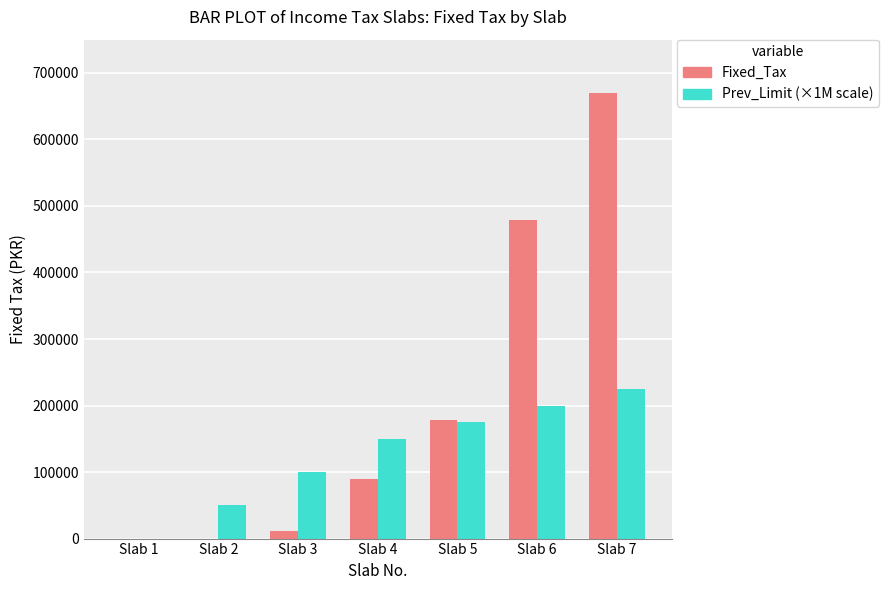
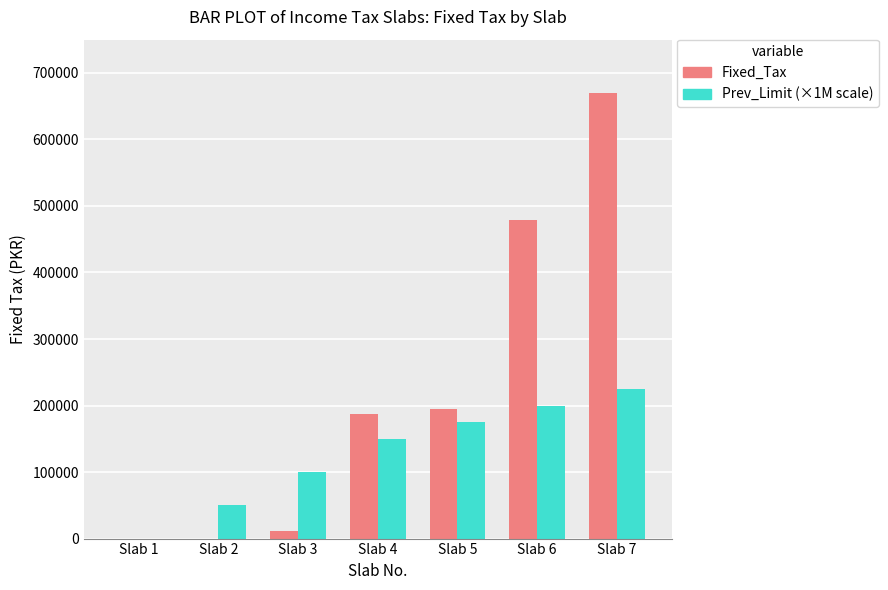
Fixed_Tax, Slab 4: 90000 -> 190000
Fixed_Tax, Slab 5: 180000 -> 200000
